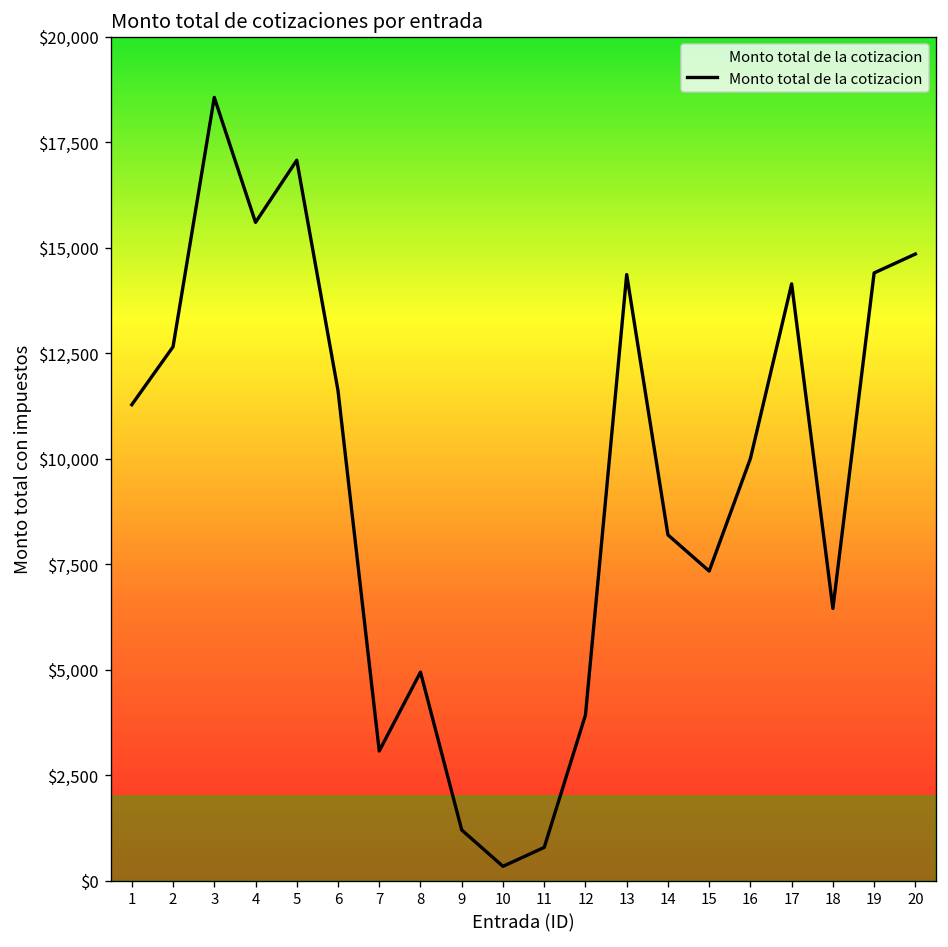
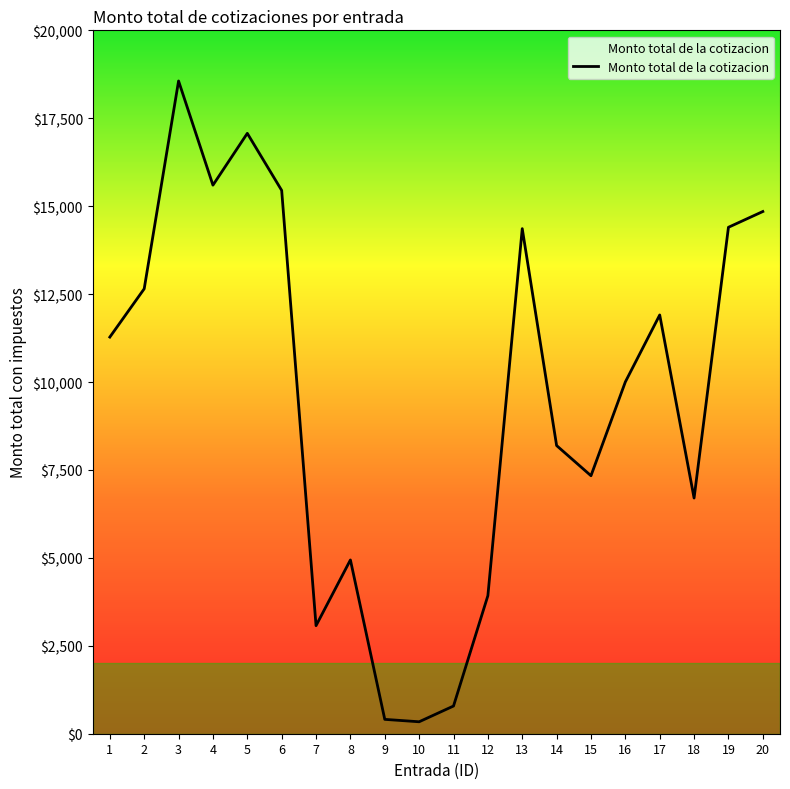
6: $11,600 -> $15,400
9: $1,200 -> $400
17: $14,100 -> $11,900
18: $6,400 -> $6,700
